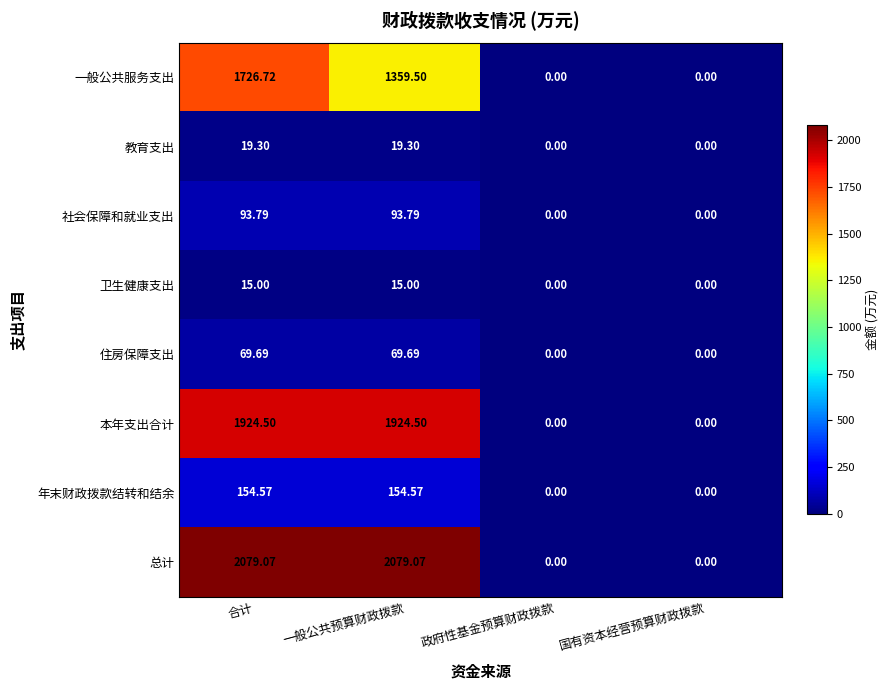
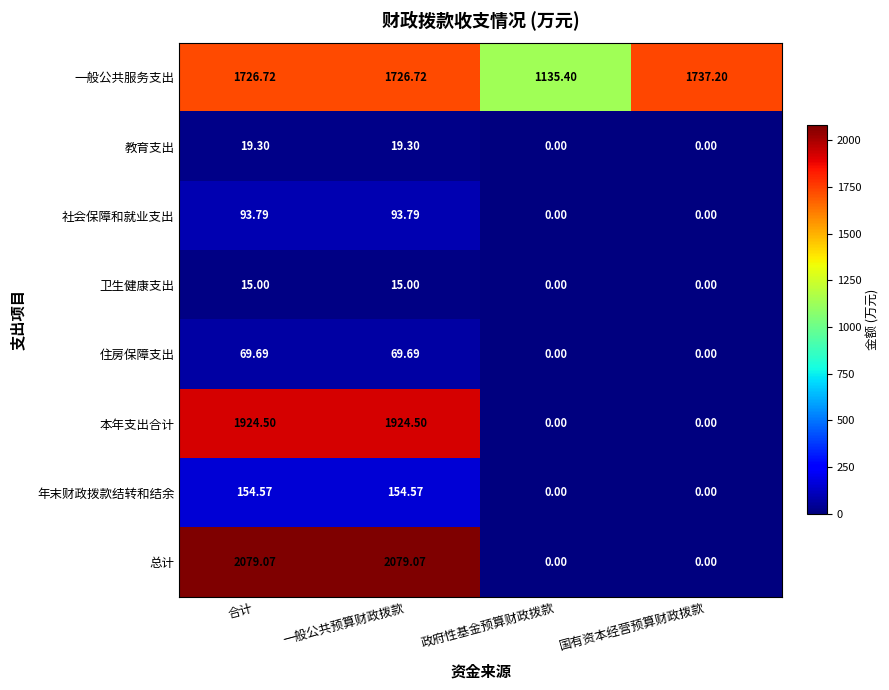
一般公共服务支出, 一般公共预算财政拨款: 1359.50 -> 1726.72
一般公共服务支出, 政府性基金预算财政拨款: 0.00 -> 1135.40
一般公共服务支出, 国有资本经营预算财政拨款: 0.00 -> 1737.20
